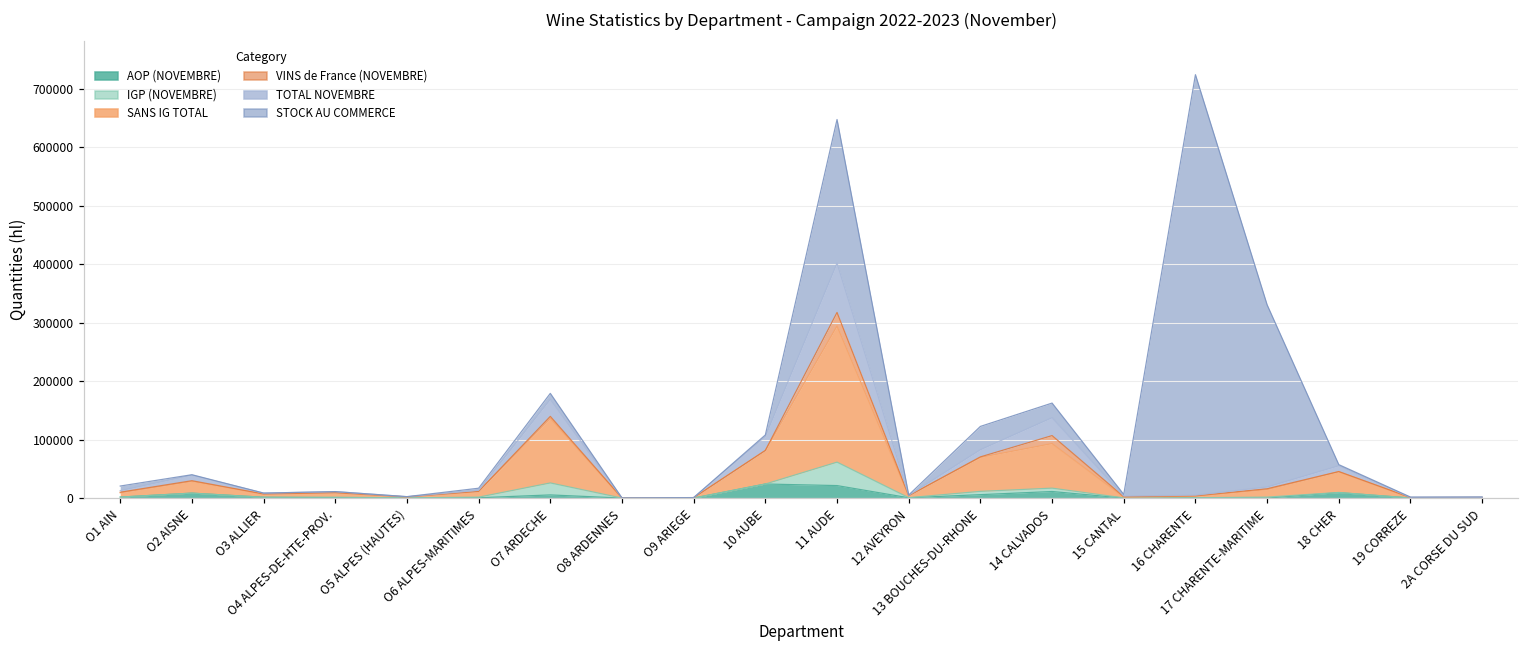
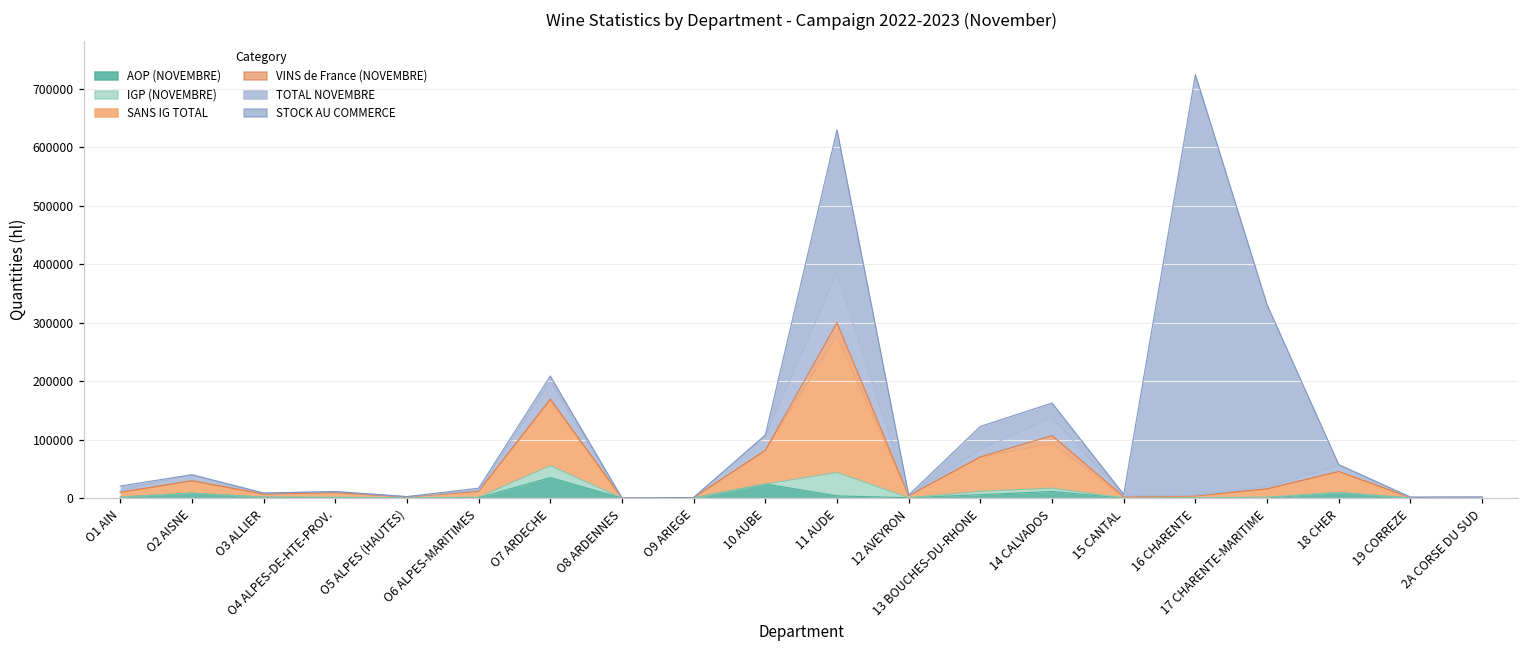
AOP (NOVEMBRE), O7 ARDECHE: 10000 -> 30000
AOP (NOVEMBRE), 11 AUDE: 20000 -> 0
